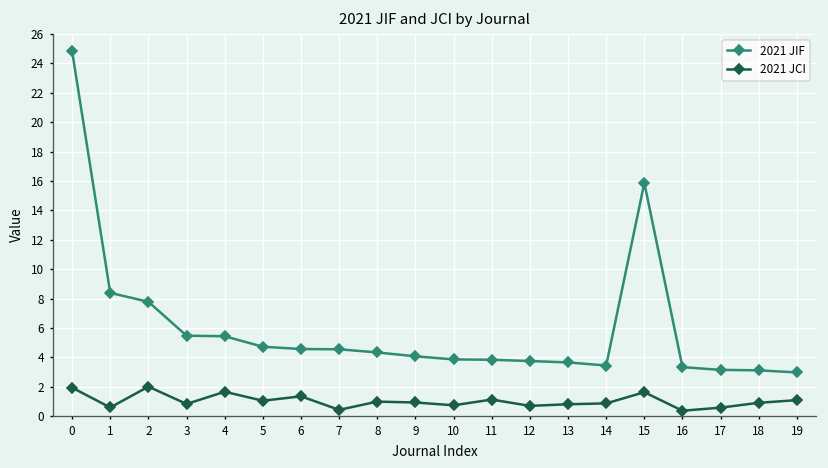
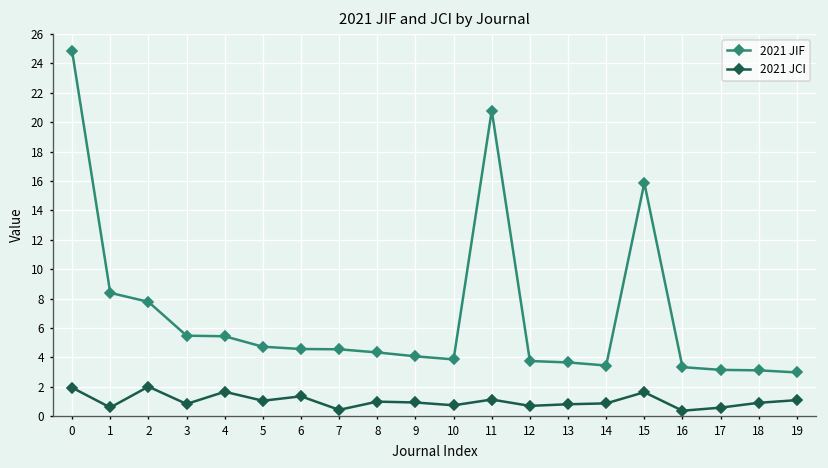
2021 JIF, 11: 3.8 -> 20.8
